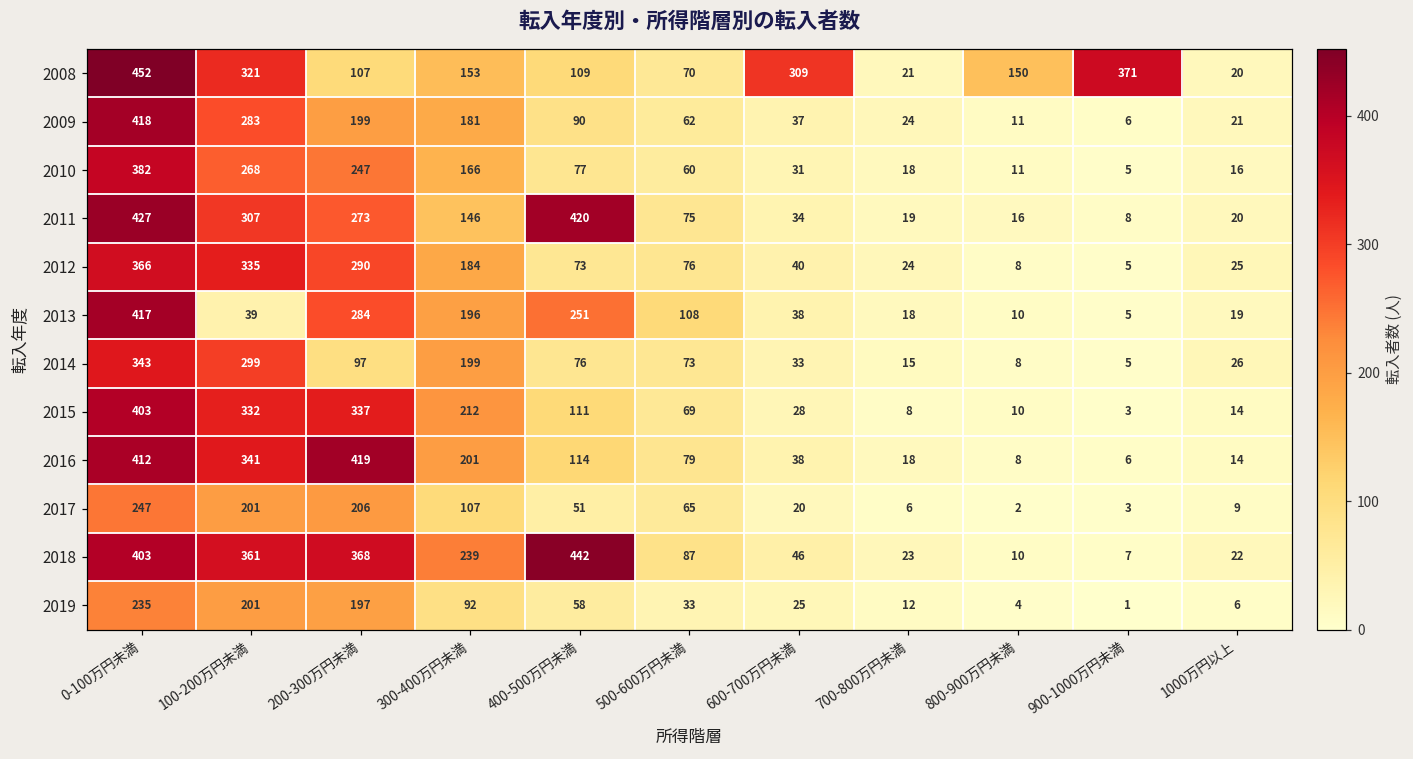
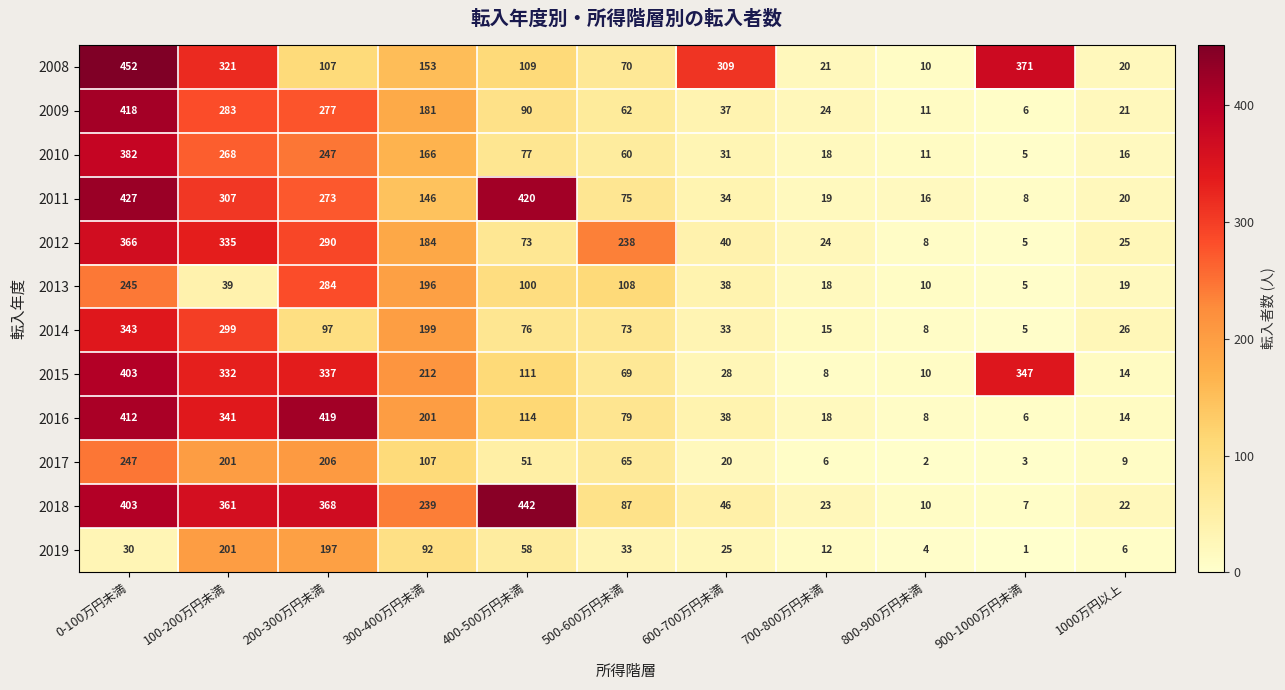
2008, 800-900万円未満: 150 -> 10
2009, 200-300万円未満: 199 -> 277
2012, 500-600万円未満: 76 -> 238
2013, 0-100万円未満: 417 -> 245
2013, 400-500万円未満: 251 -> 100
2015, 900-1000万円未満: 3 -> 347
2019, 0-100万円未満: 235 -> 30
